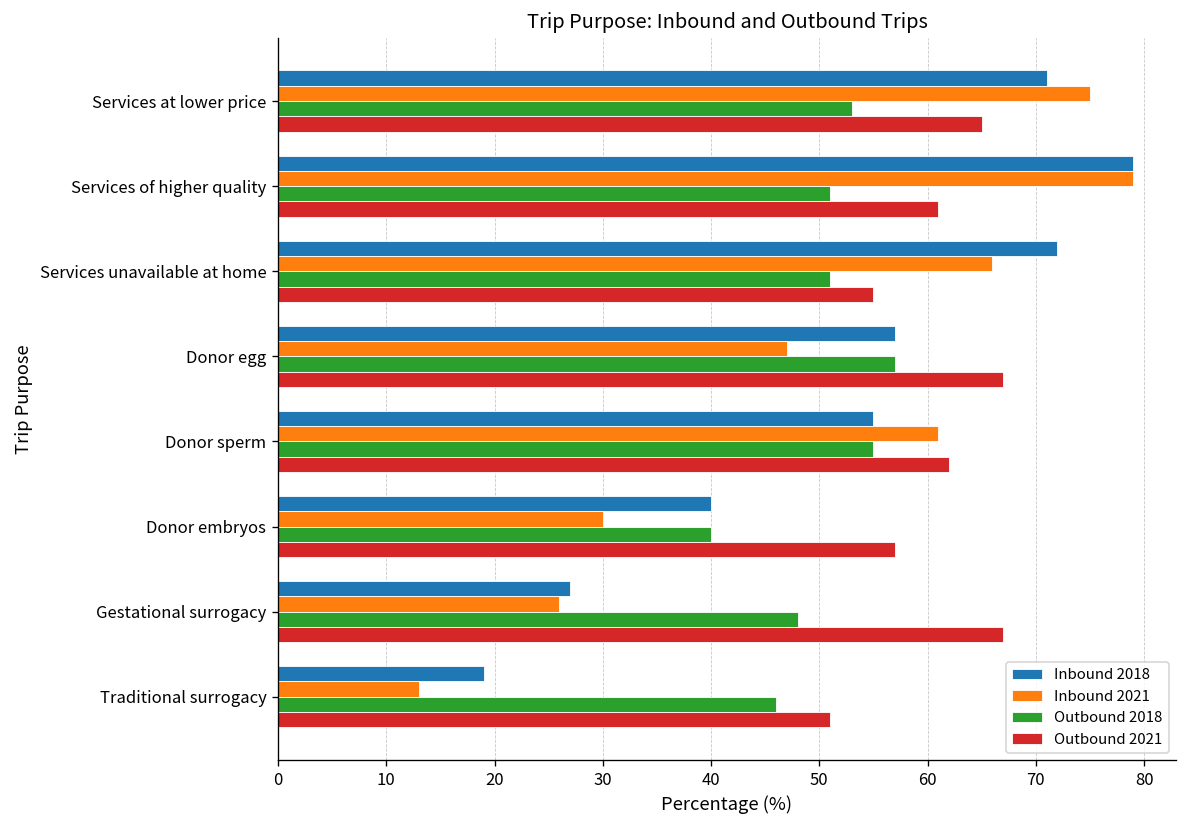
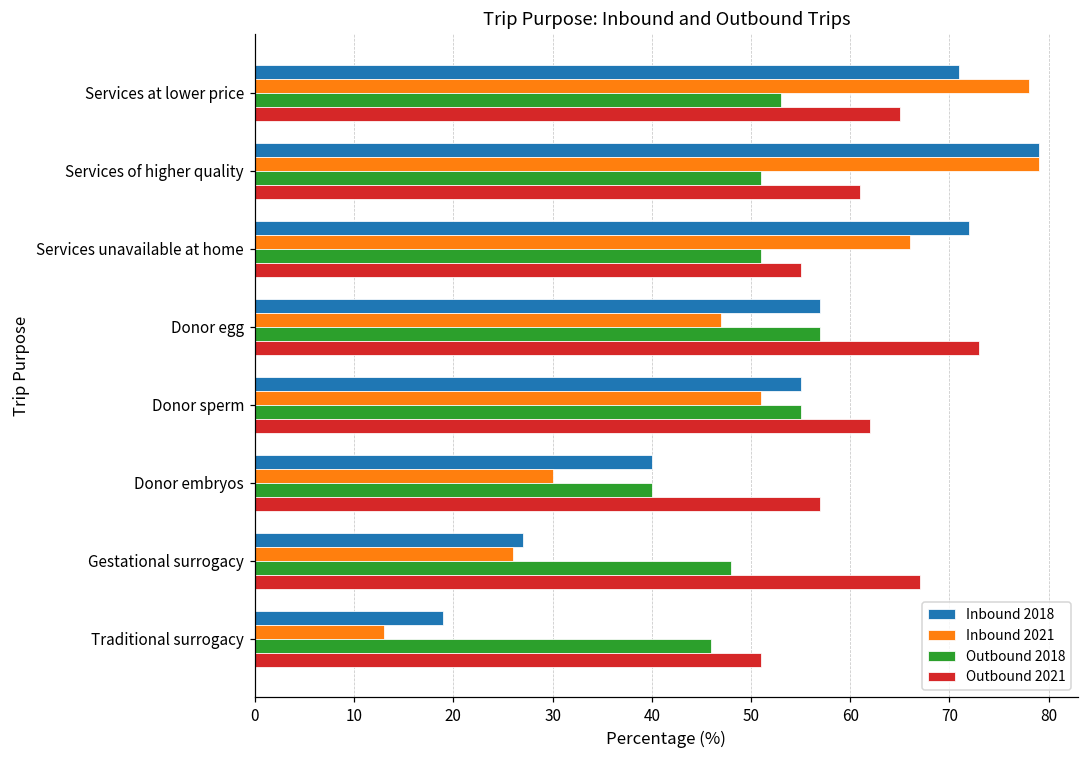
Inbound 2021, Services at lower price: 75 -> 78
Outbound 2021, Donor egg: 67 -> 73
Inbound 2021, Donor sperm: 61 -> 51
